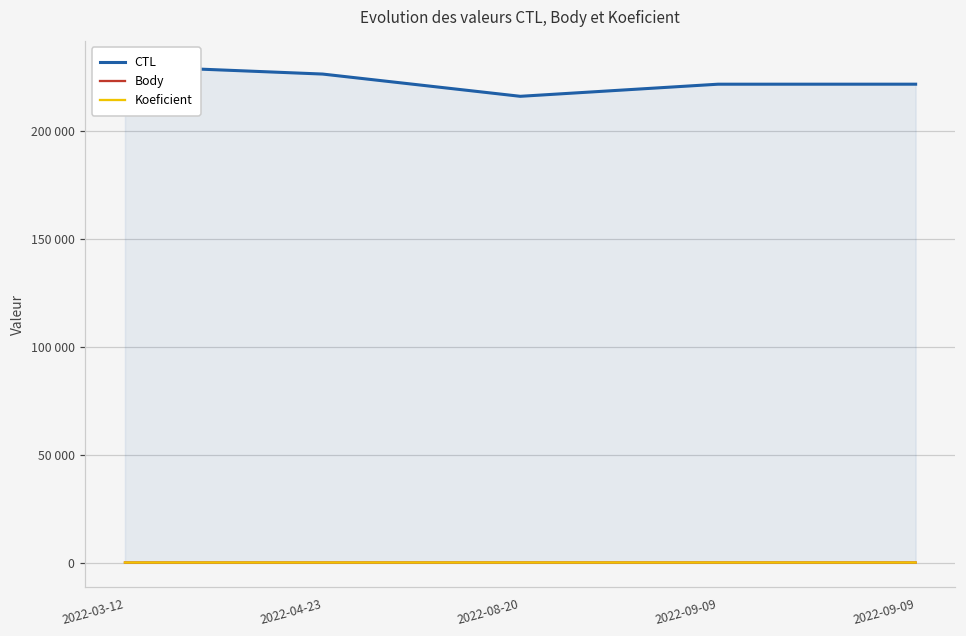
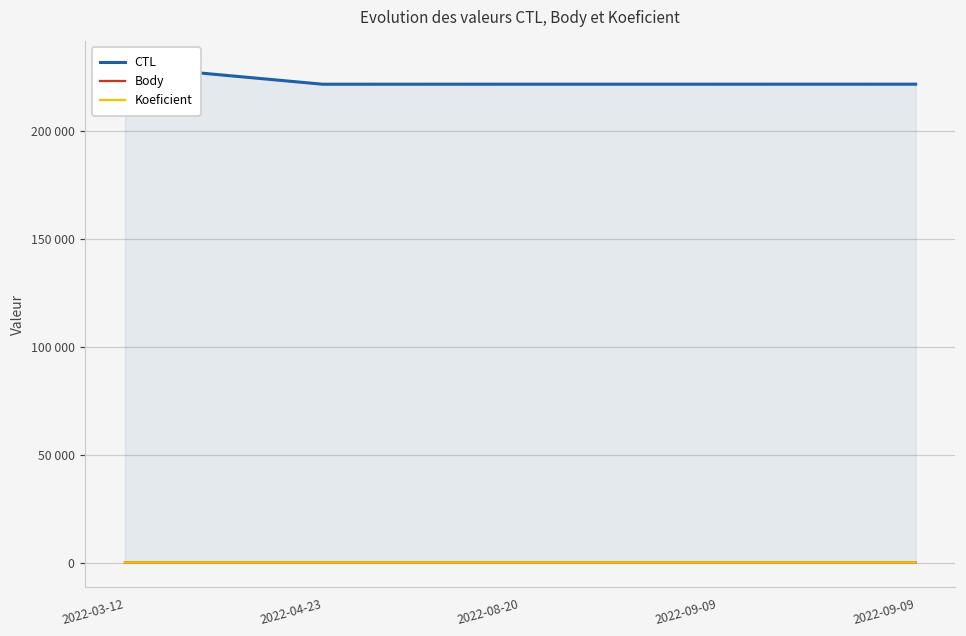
CTL, 2022-04-23: 226000 -> 222000
CTL, 2022-08-20: 216000 -> 222000
